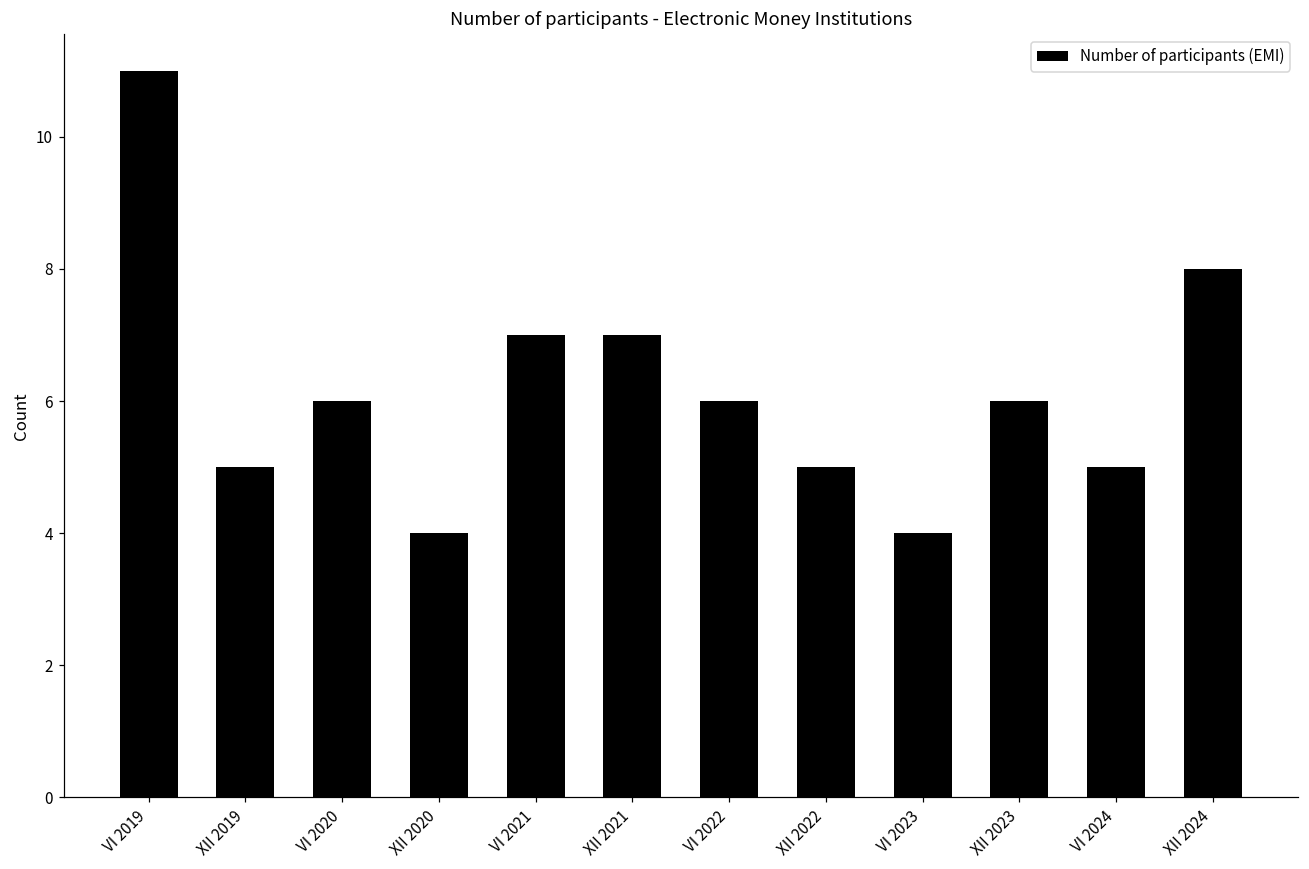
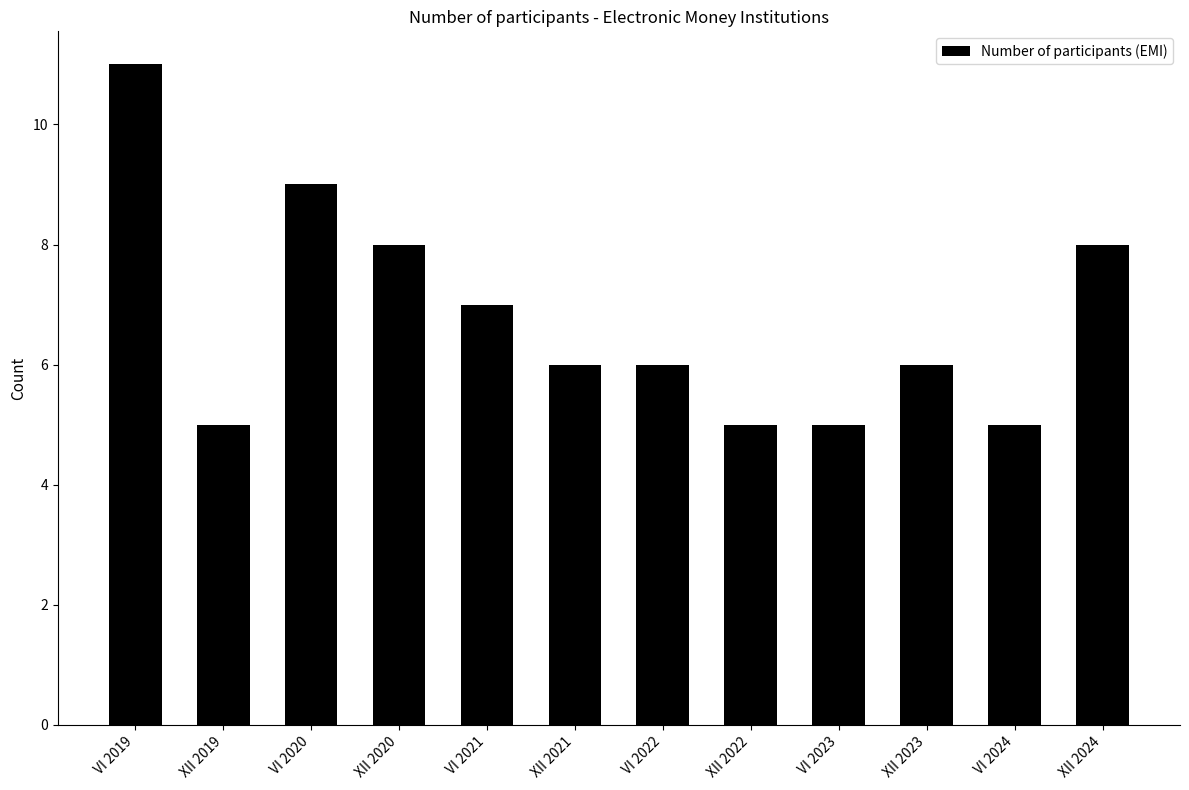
VI 2020: 6 -> 9
XII 2020: 4 -> 8
XII 2021: 7 -> 6
VI 2023: 4 -> 5
